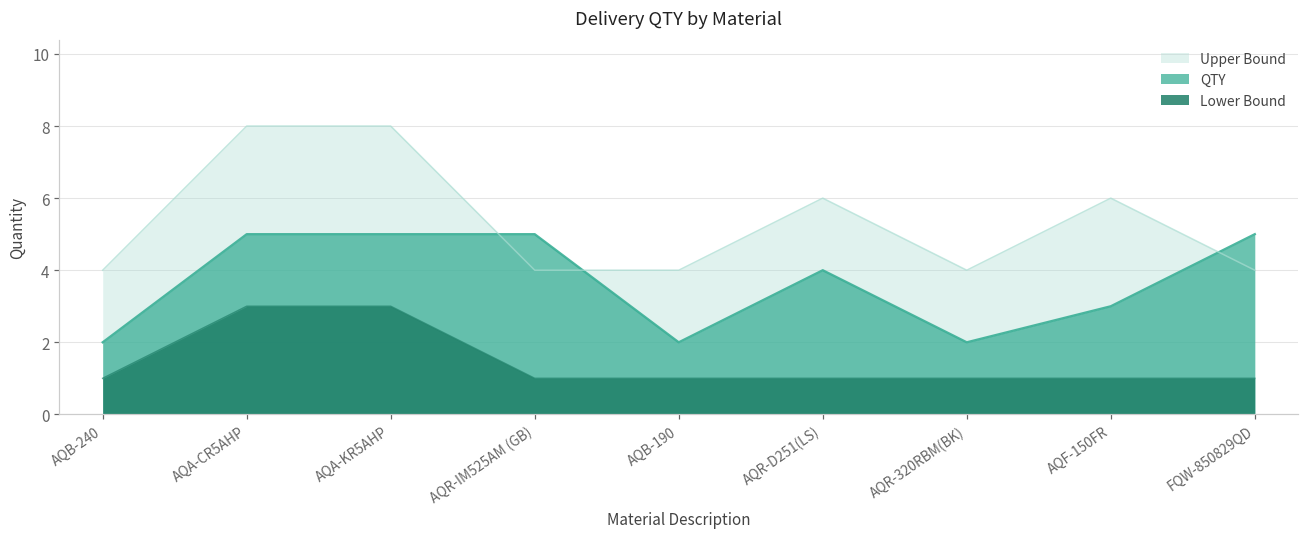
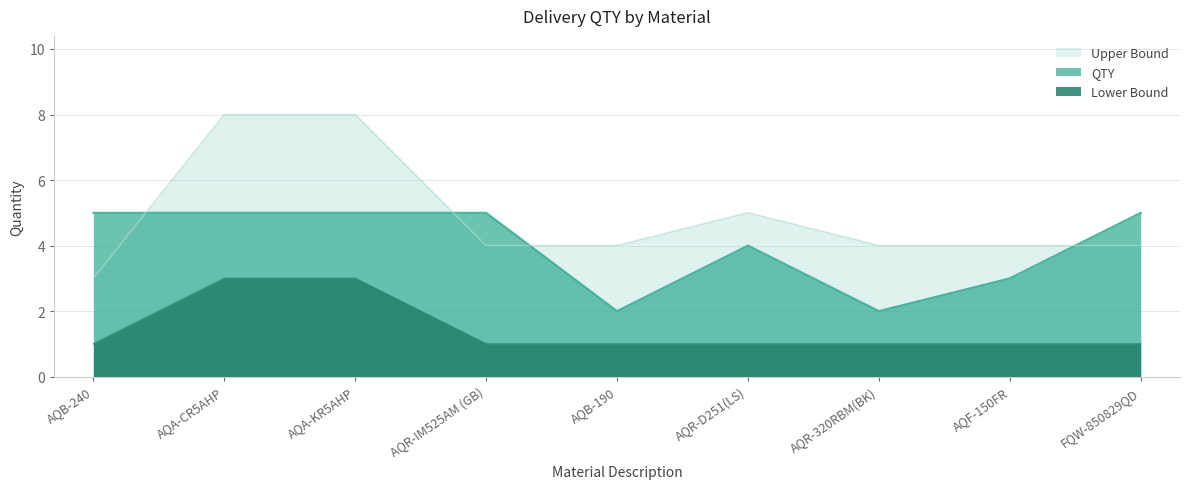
QTY, AQB-240: 2 -> 5
Upper Bound, AQB-240: 4 -> 3
Upper Bound, AQR-D251(LS): 6 -> 5
Upper Bound, AQF-150FR: 6 -> 4
